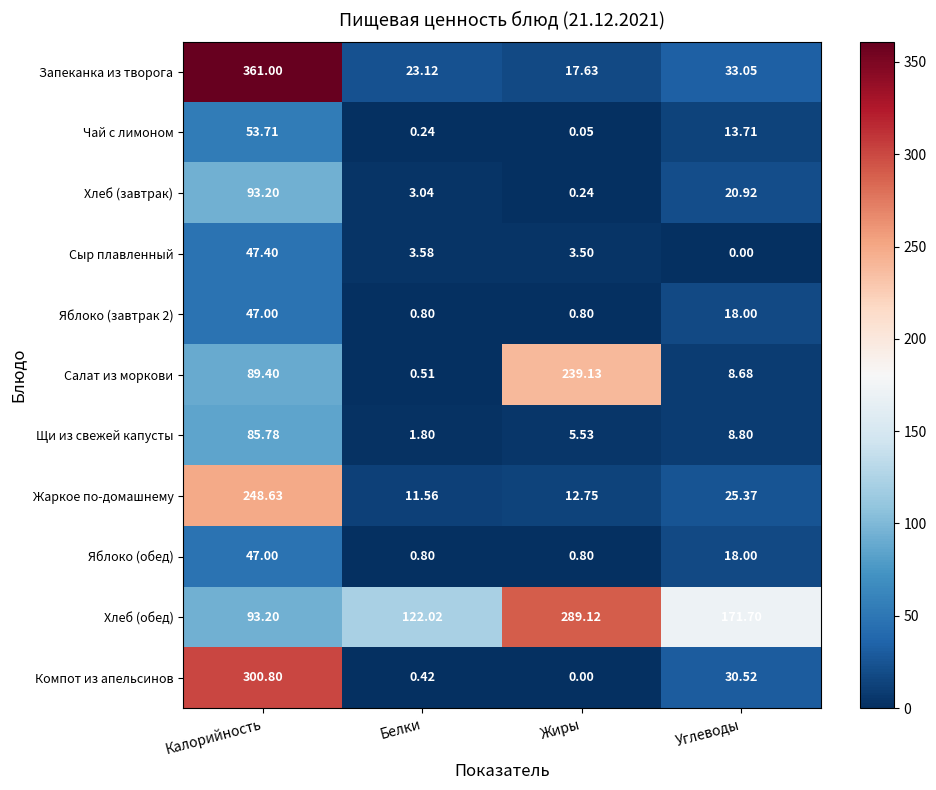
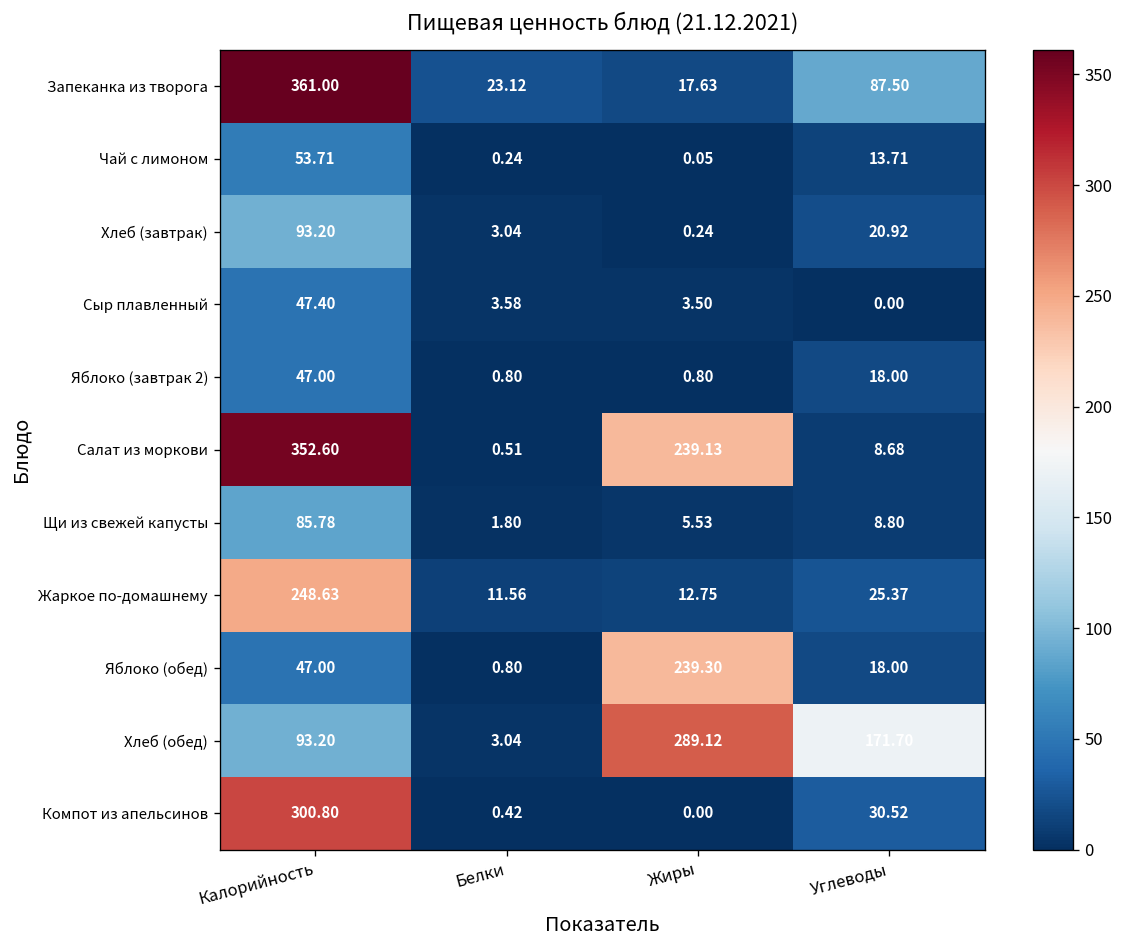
Запеканка из творога, Углеводы: 33.05 -> 87.50
Салат из моркови, Калорийность: 89.40 -> 352.60
Яблоко (обед), Жиры: 0.80 -> 239.30
Хлеб (обед), Белки: 122.02 -> 3.04
